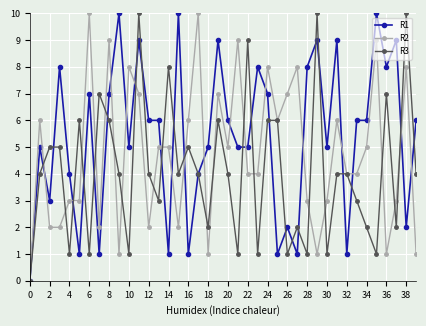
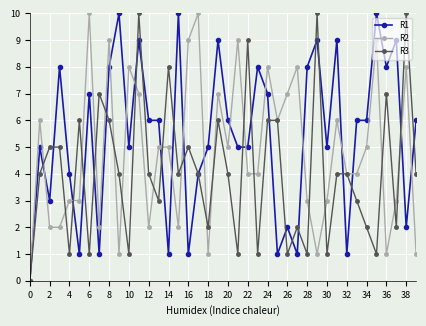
R1, 8: 7 -> 8
R2, 16: 6 -> 9
